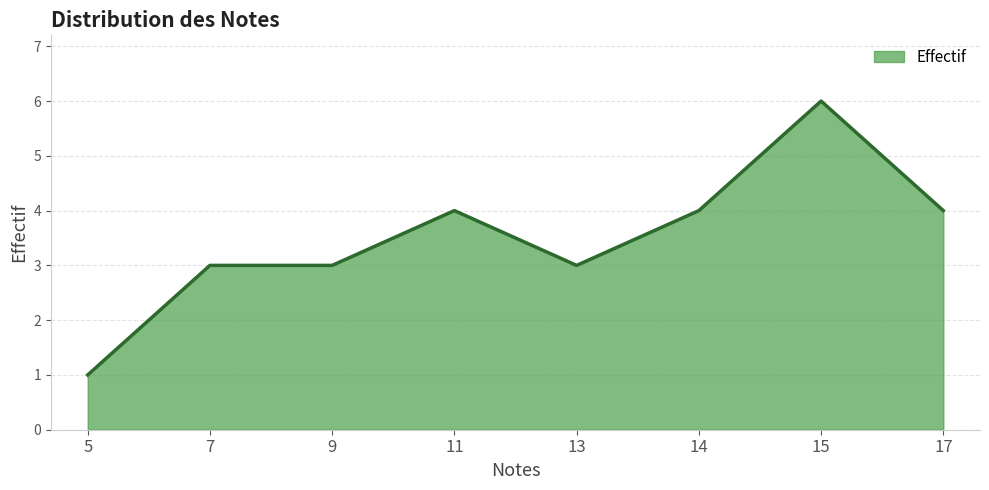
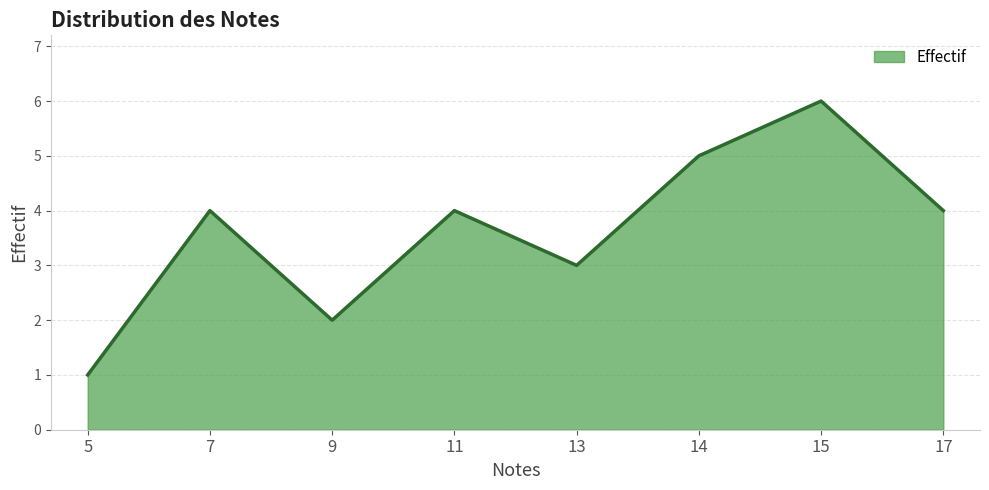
7: 3 -> 4
9: 3 -> 2
14: 4 -> 5
